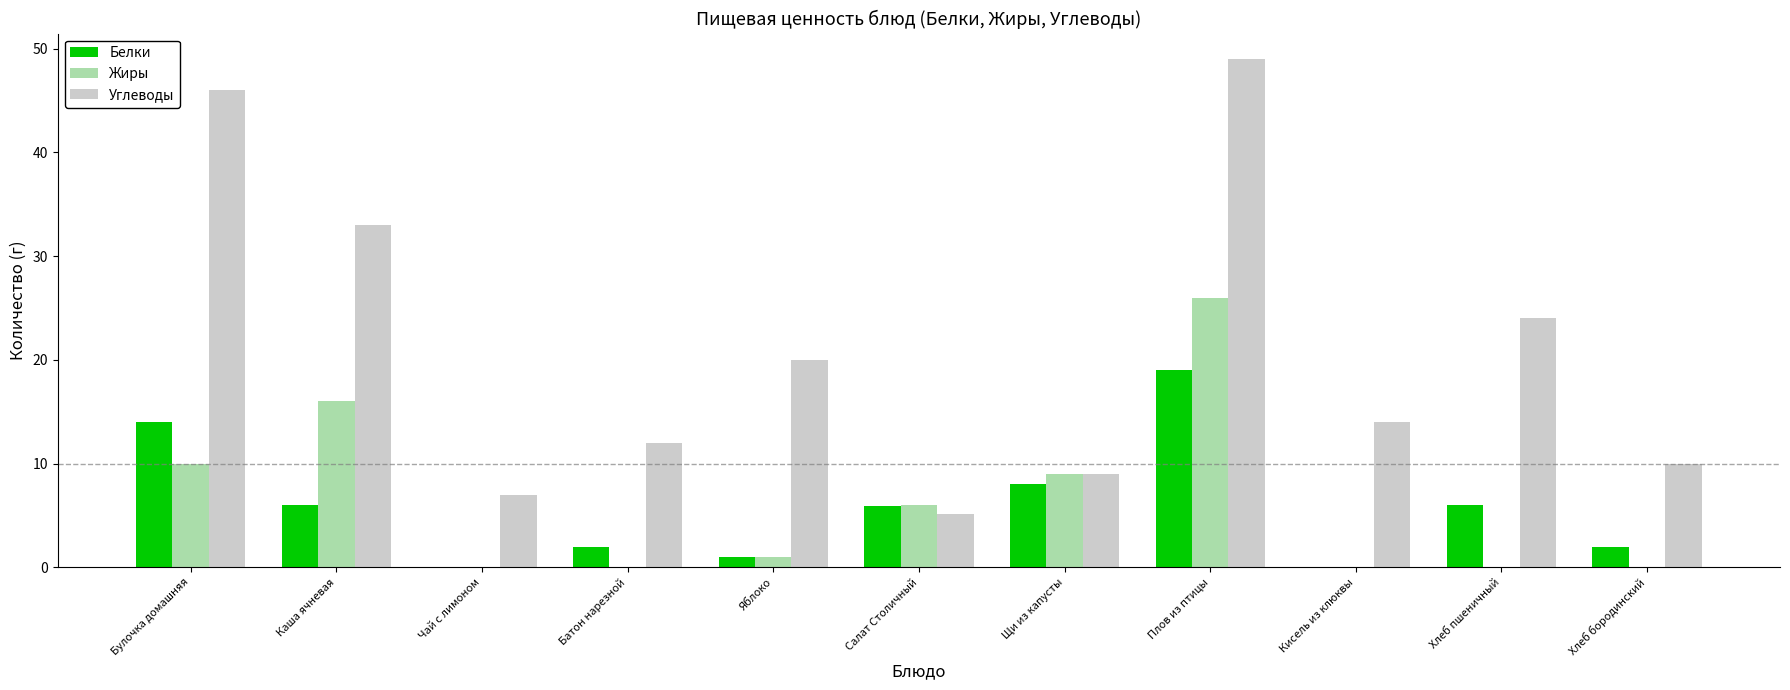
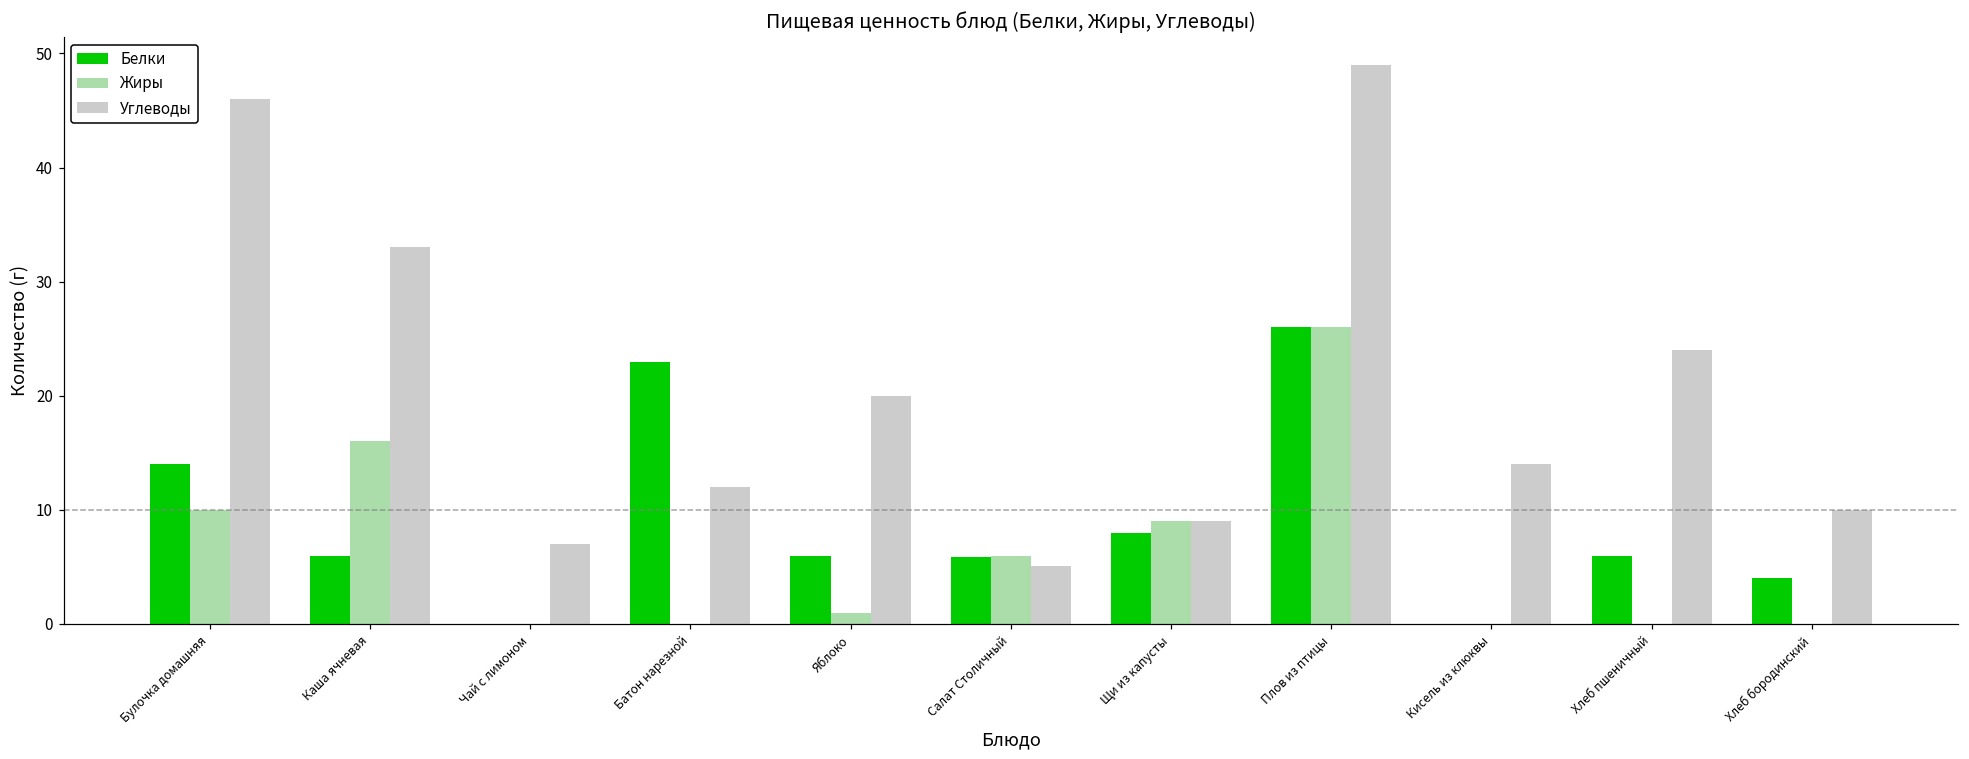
Белки, Батон нарезной: 2 -> 23
Белки, Яблоко: 1 -> 6
Белки, Плов из птицы: 19 -> 26
Белки, Хлеб бородинский: 2 -> 4
